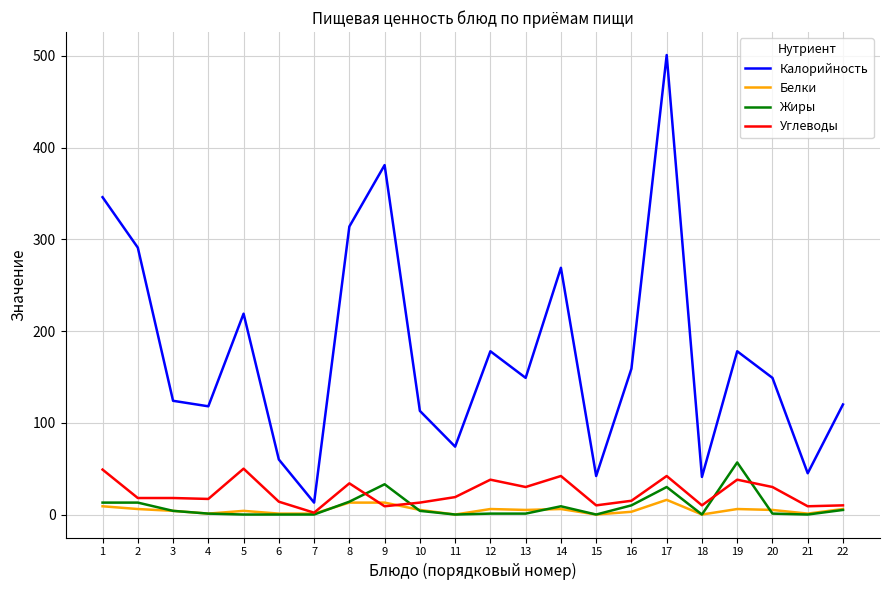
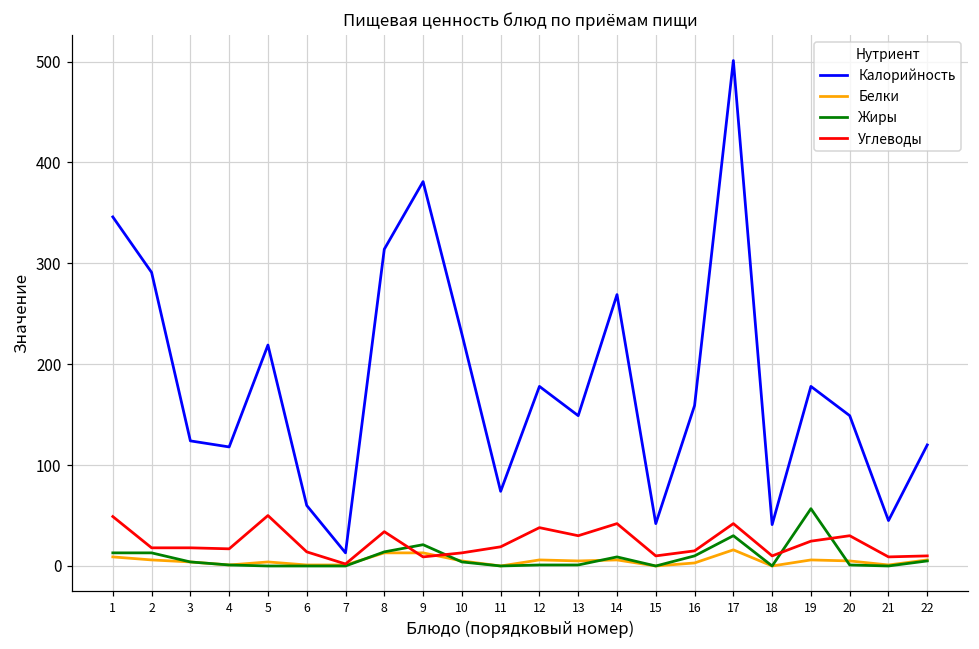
Жиры, 9: 30 -> 20
Калорийность, 10: 110 -> 230
Углеводы, 19: 40 -> 20
